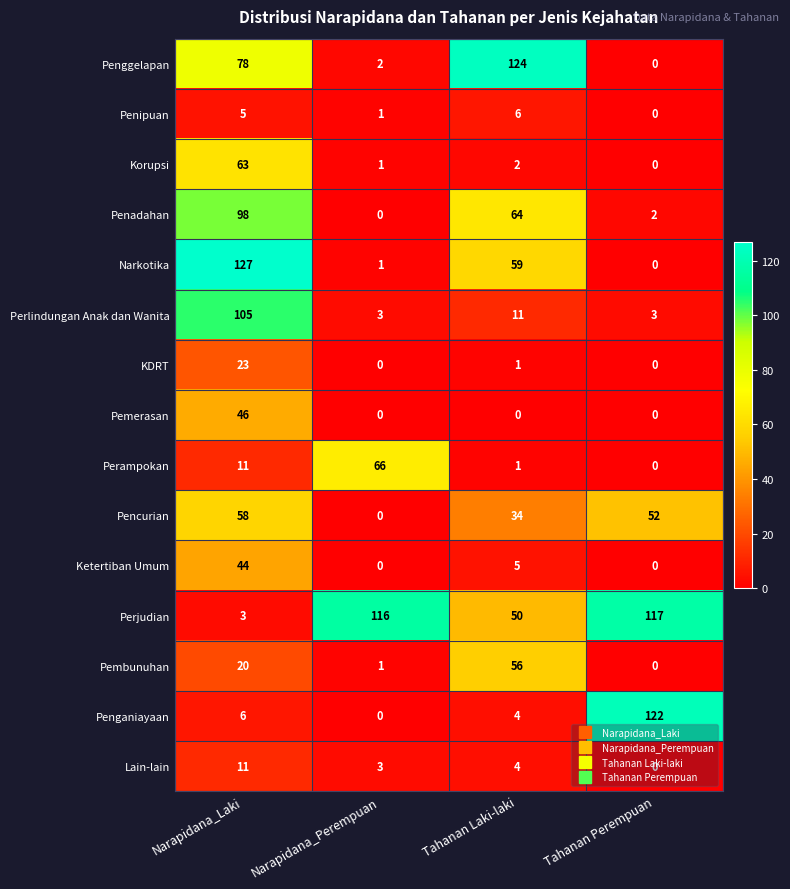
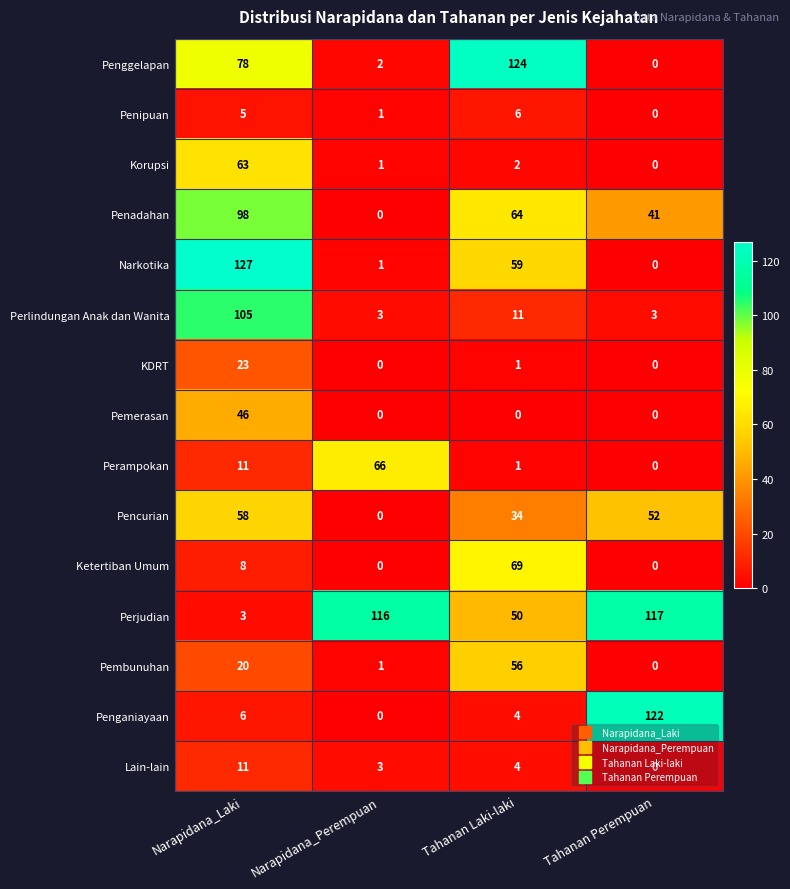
Penadahan, Tahanan Perempuan: 2 -> 41
Ketertiban Umum, Narapidana_Laki: 44 -> 8
Ketertiban Umum, Tahanan Laki-laki: 5 -> 69
